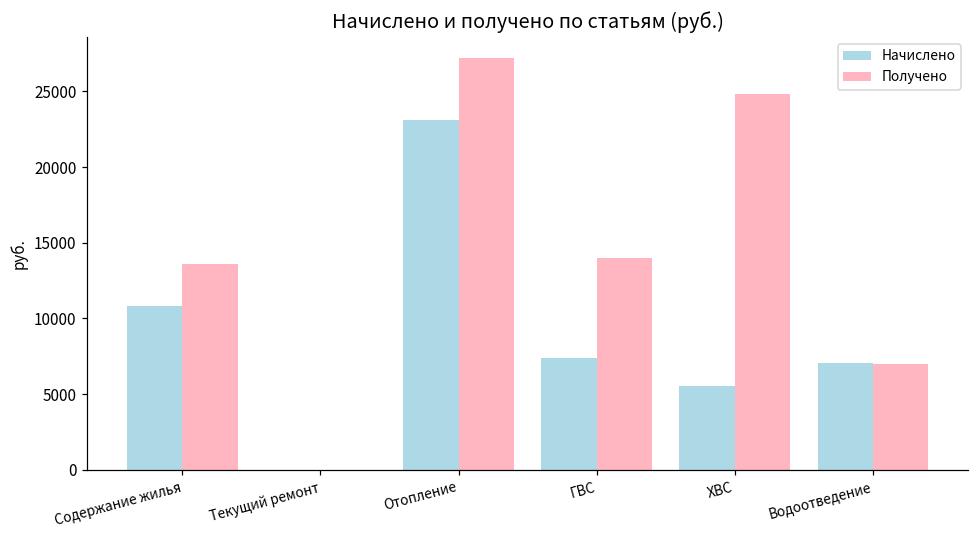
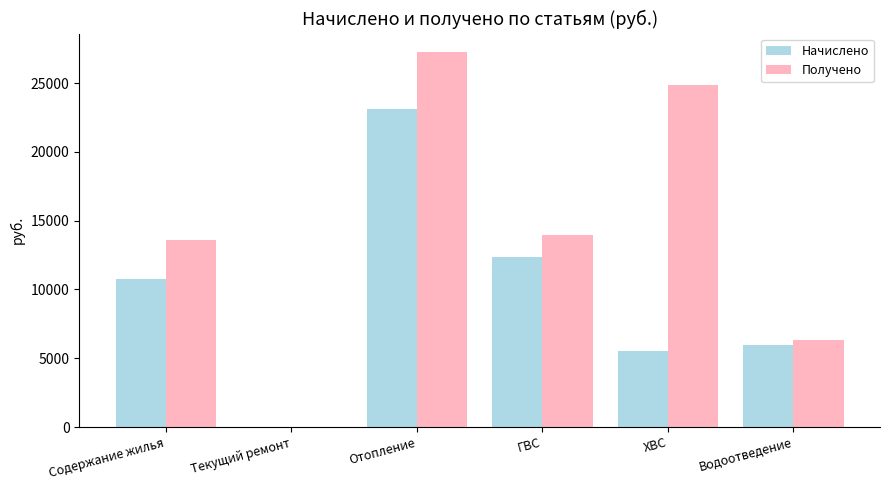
Начислено, ГВС: 7400 -> 12400
Начислено, Водоотведение: 7000 -> 6000
Получено, Водоотведение: 7000 -> 6300
